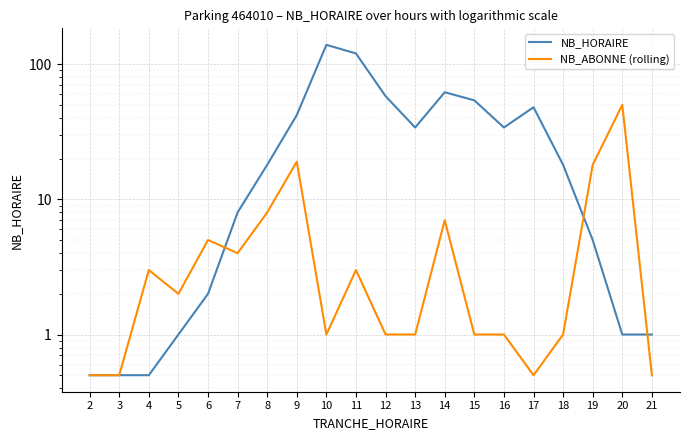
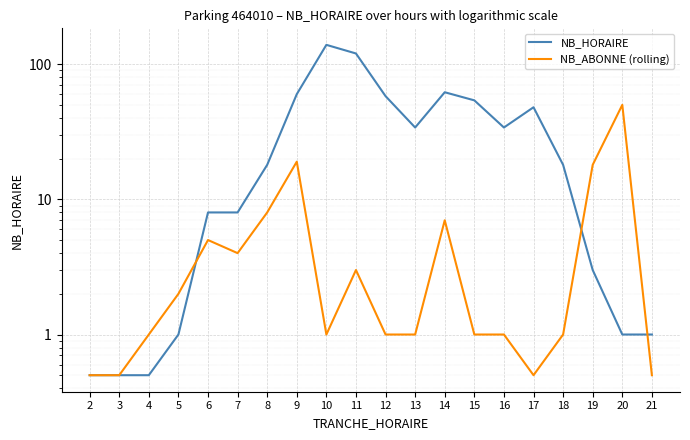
NB_ABONNE (rolling), 4: 3 -> 1
NB_HORAIRE, 6: 2 -> 8
NB_HORAIRE, 9: 42 -> 60
NB_HORAIRE, 19: 5 -> 3
